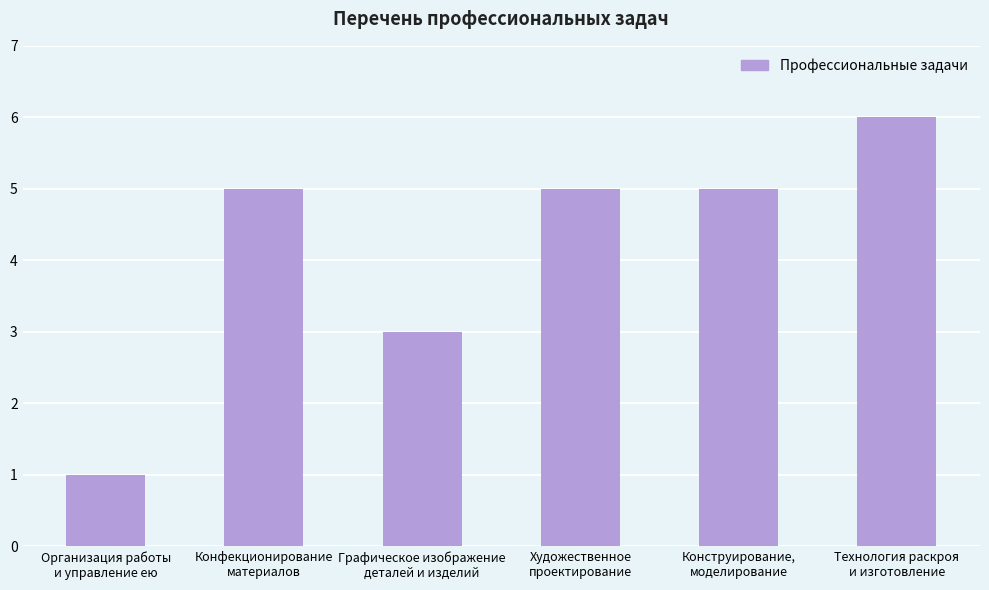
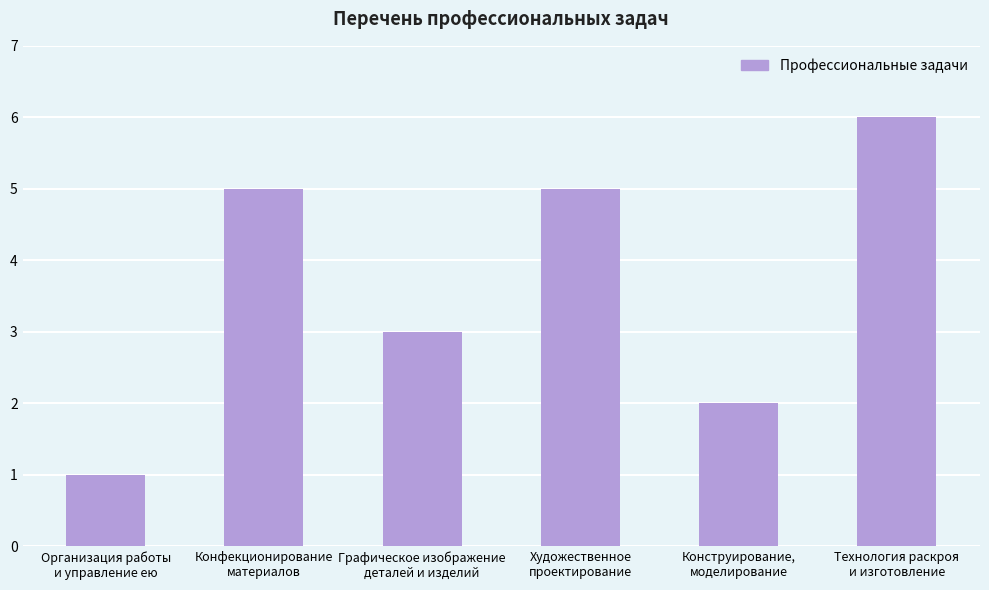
Конструирование, моделирование: 5 -> 2
